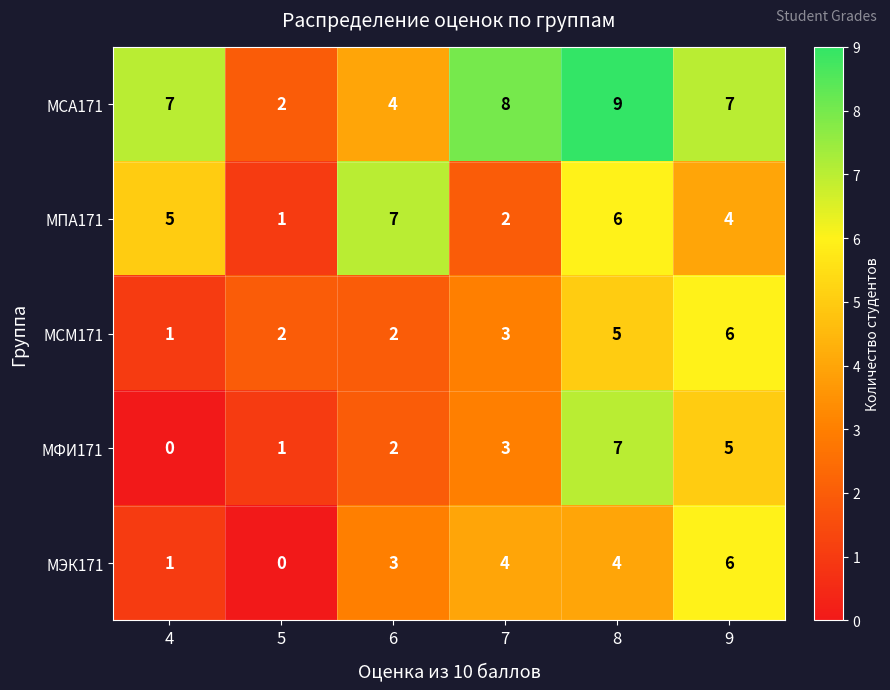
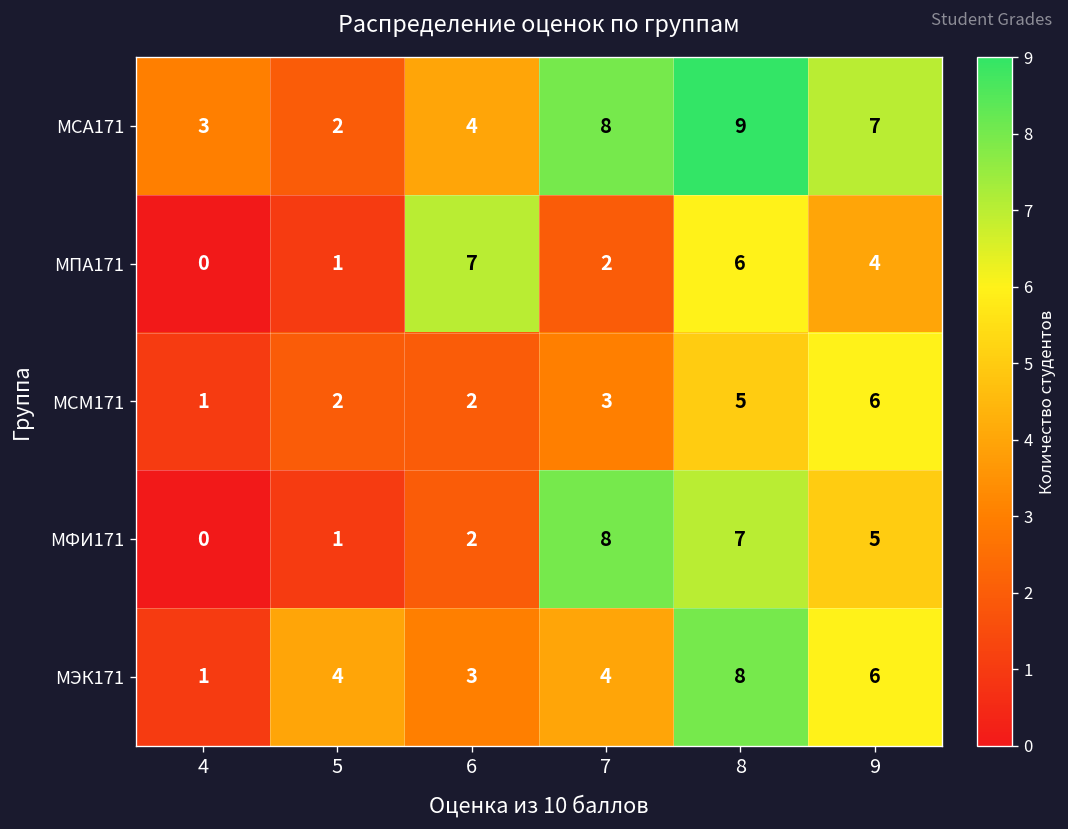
МСА171, 4: 7 -> 3
МПА171, 4: 5 -> 0
МФИ171, 7: 3 -> 8
МЭК171, 5: 0 -> 4
МЭК171, 8: 4 -> 8
